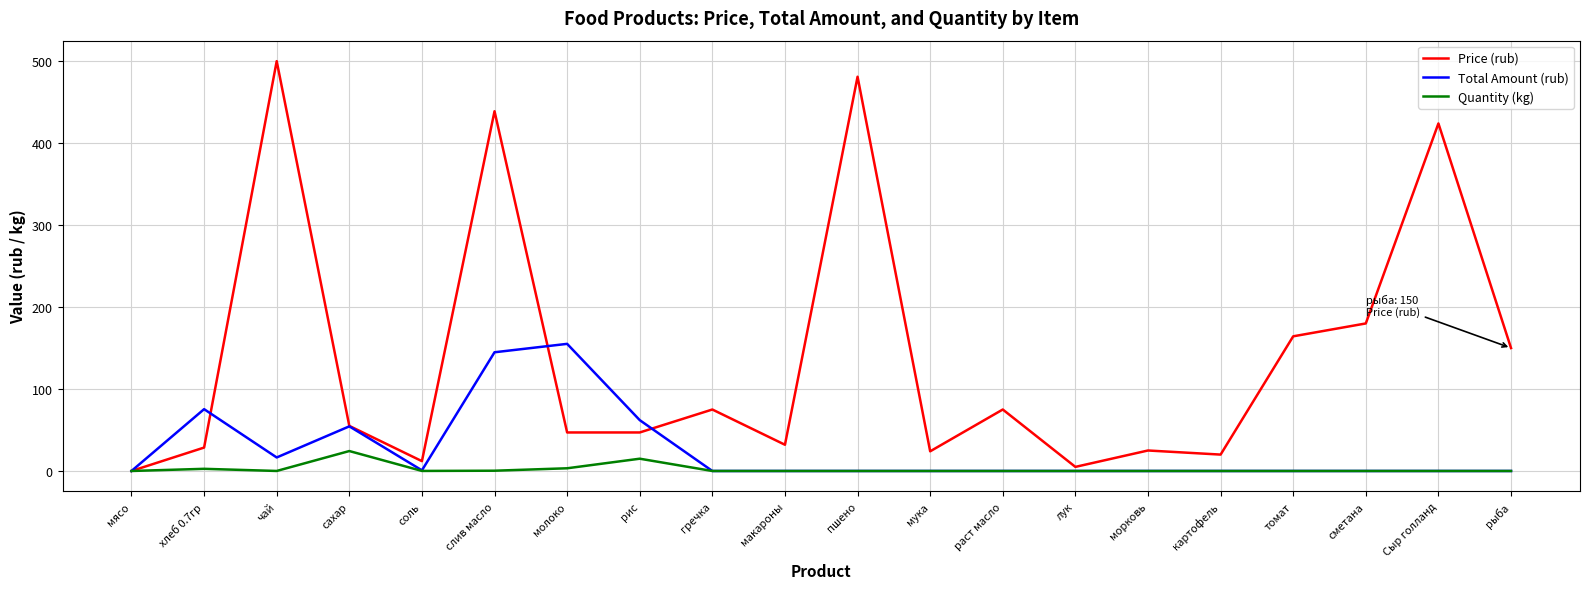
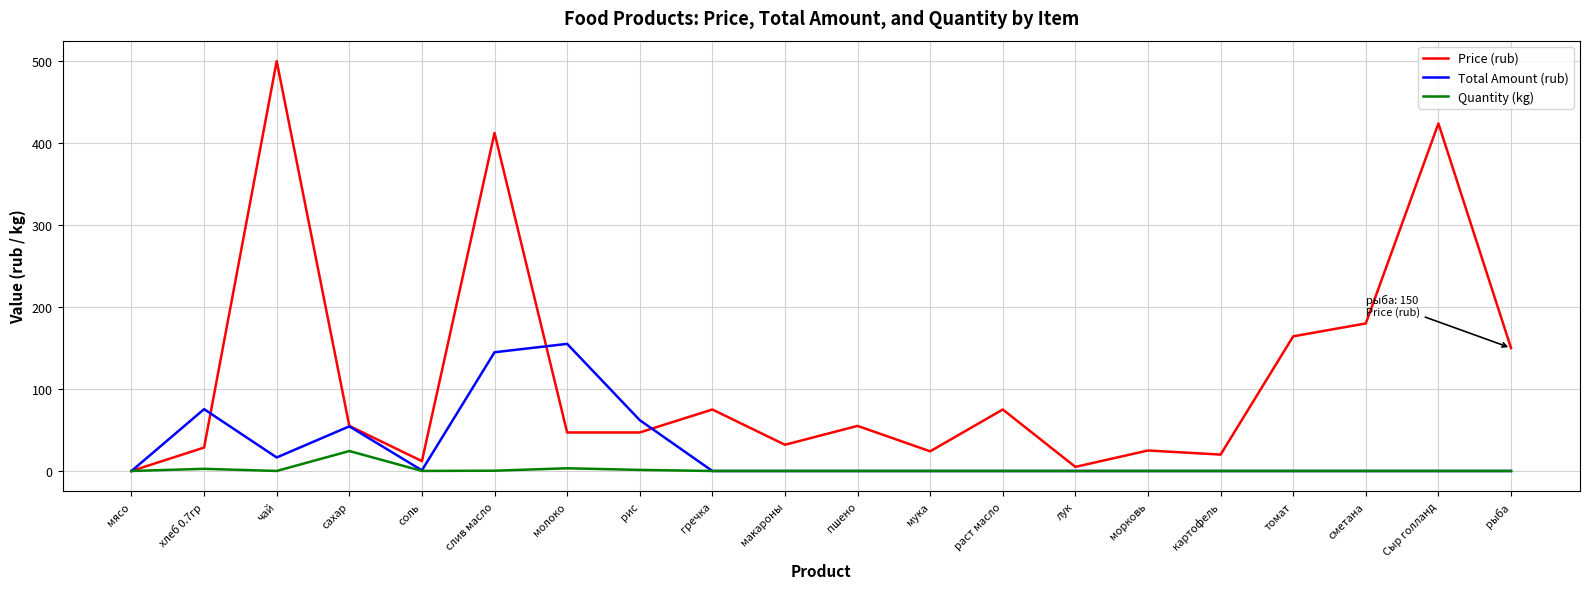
Price (rub), слив масло: 440 -> 410
Quantity (kg), рис: 10 -> 0
Price (rub), пшено: 480 -> 60
